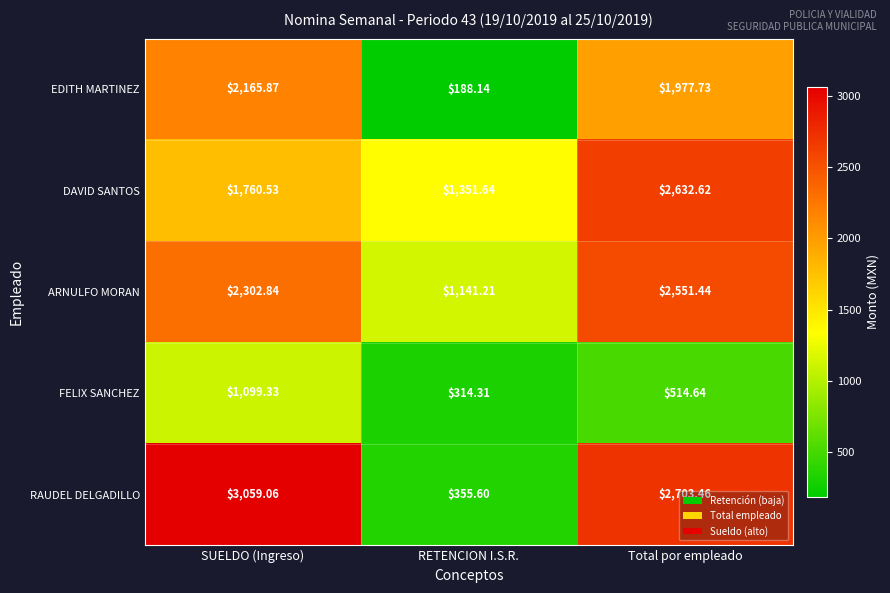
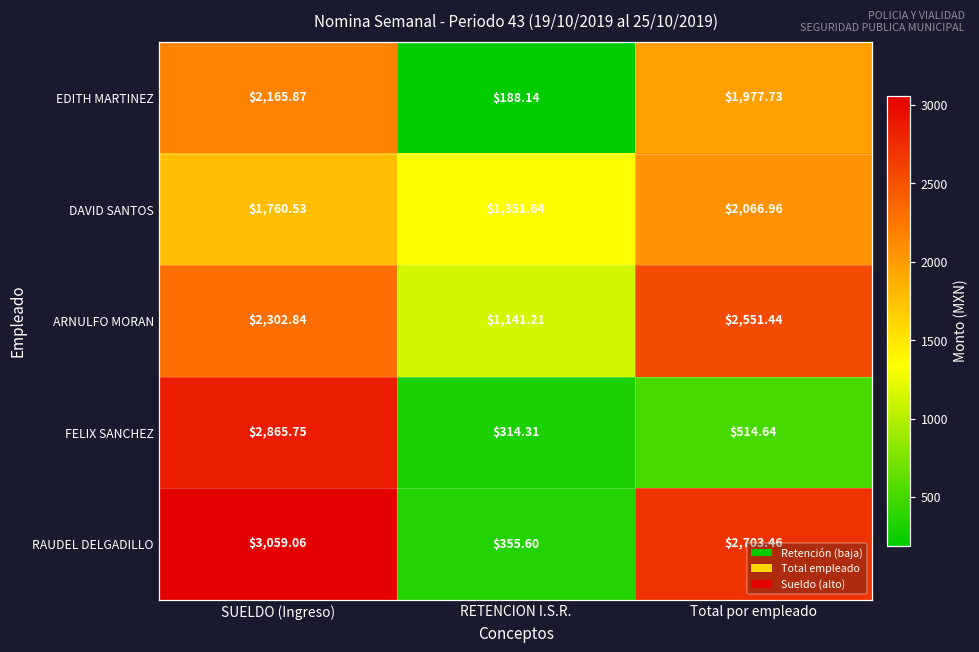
DAVID SANTOS, Total por empleado: $2,632.62 -> $2,066.96
FELIX SANCHEZ, SUELDO (Ingreso): $1,099.33 -> $2,865.75
